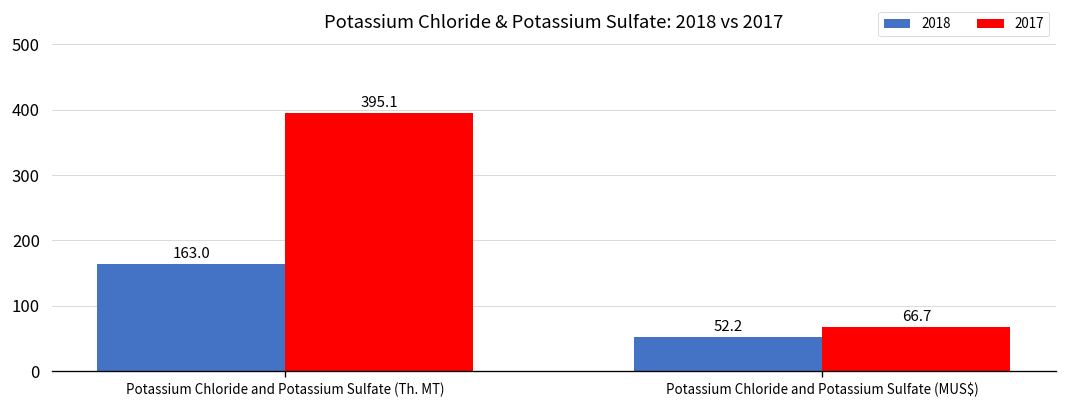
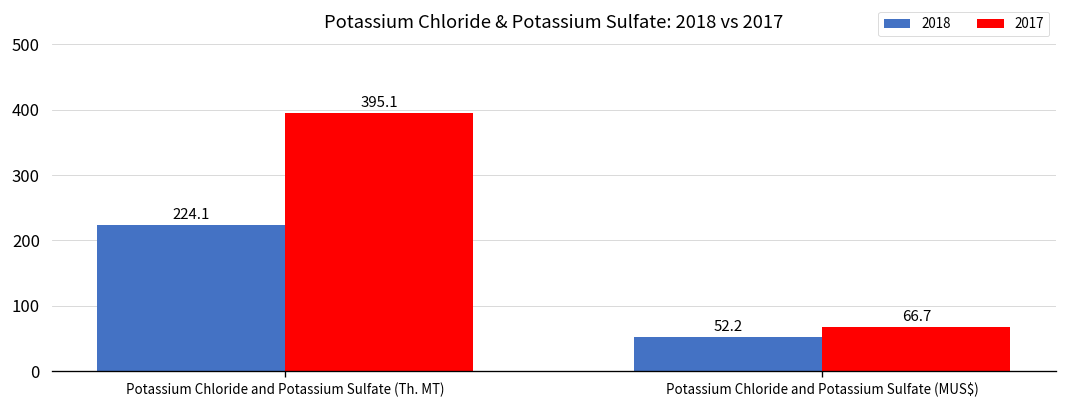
2018, Potassium Chloride and Potassium Sulfate (Th. MT): 163.0 -> 224.1
